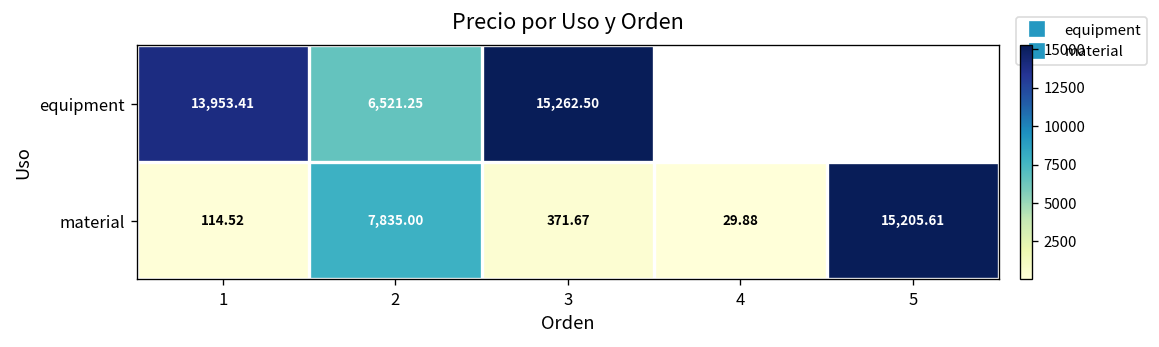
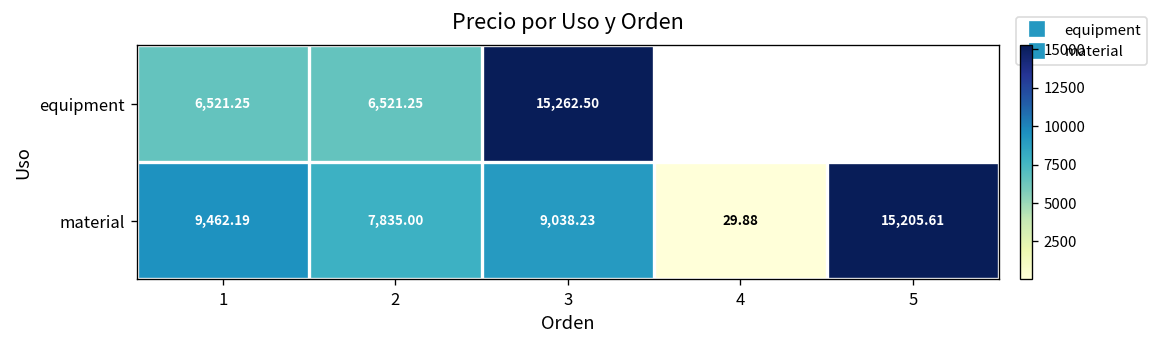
equipment, 1: 13,953.41 -> 6,521.25
material, 1: 114.52 -> 9,462.19
material, 3: 371.67 -> 9,038.23
